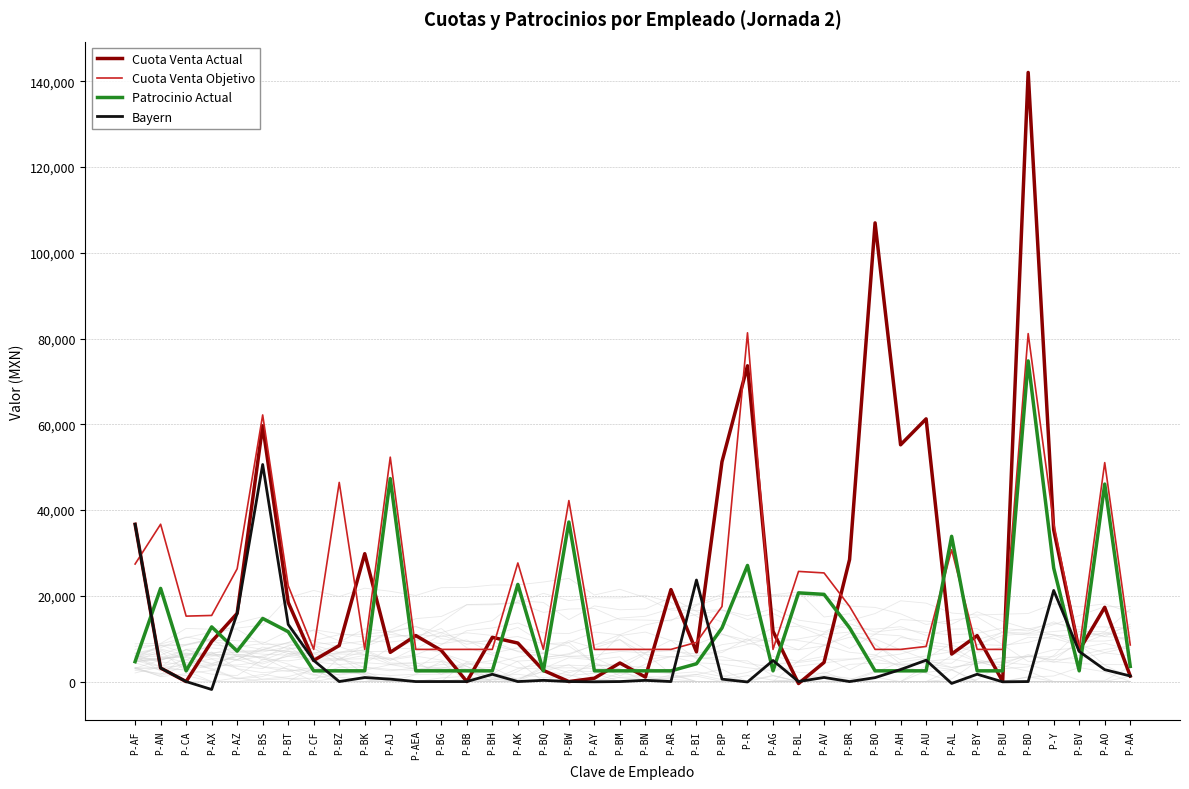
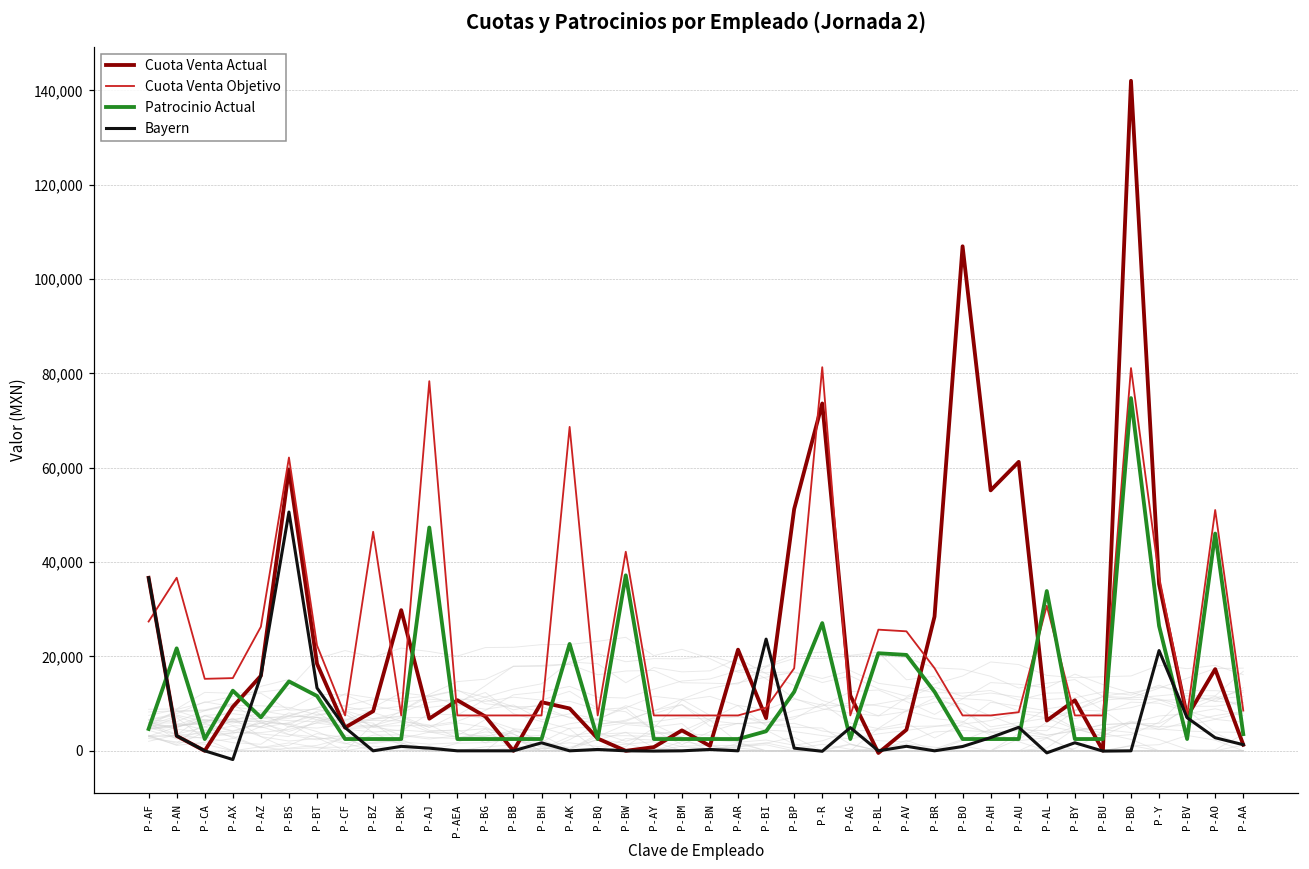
Cuota Venta Objetivo, P-AJ: 52,000 -> 78,000
Cuota Venta Objetivo, P-AK: 28,000 -> 69,000
